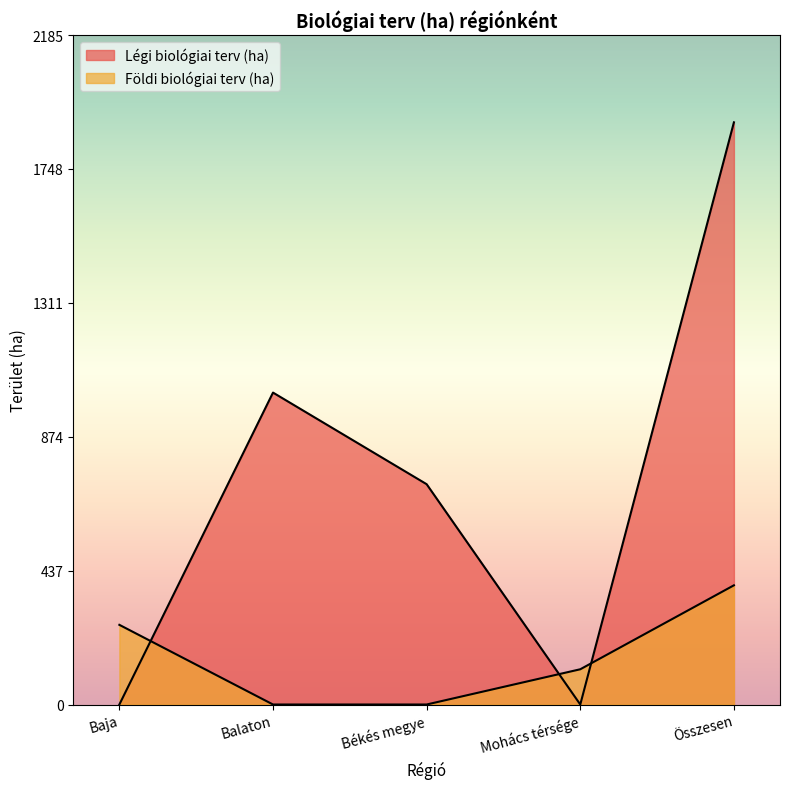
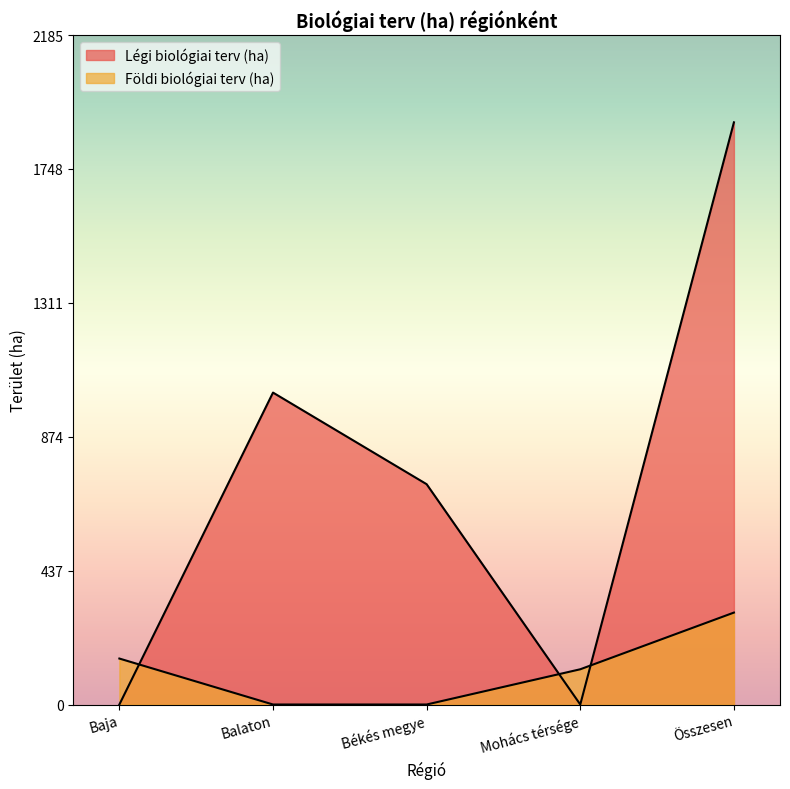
Földi biológiai terv (ha), Baja: 260 -> 150
Földi biológiai terv (ha), Összesen: 390 -> 300
